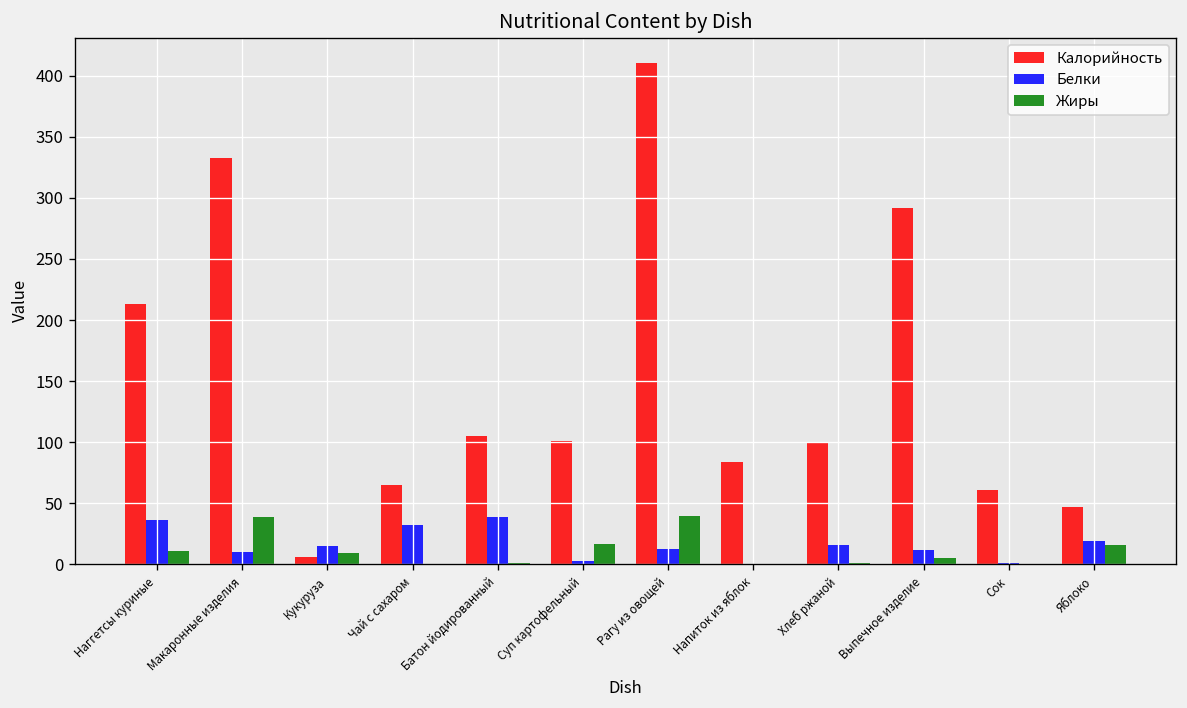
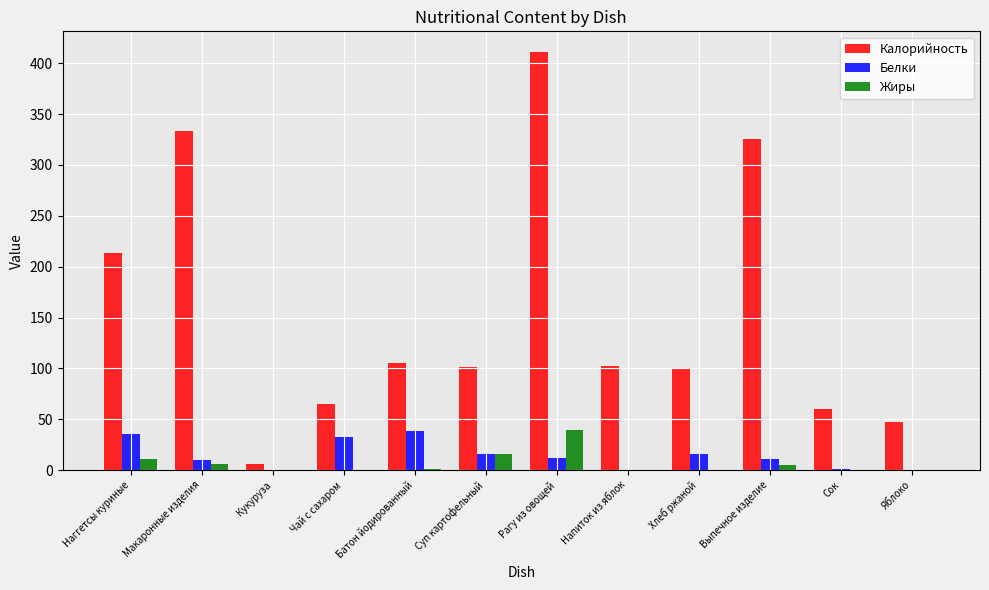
Жиры, Макаронные изделия: 39 -> 6
Белки, Кукуруза: 15 -> 0
Жиры, Кукуруза: 9 -> 0
Белки, Суп картофельный: 3 -> 16
Калорийность, Напиток из яблок: 84 -> 102
Калорийность, Выпечное изделие: 292 -> 325
Белки, Яблоко: 19 -> 0
Жиры, Яблоко: 16 -> 0
